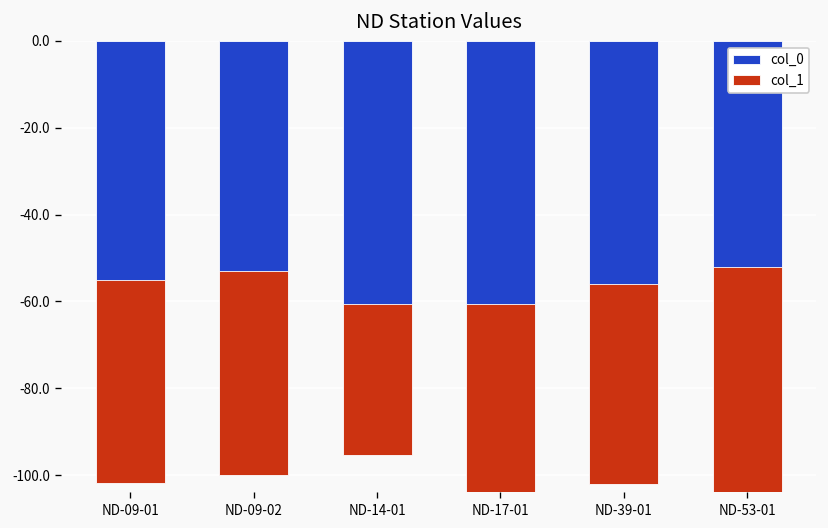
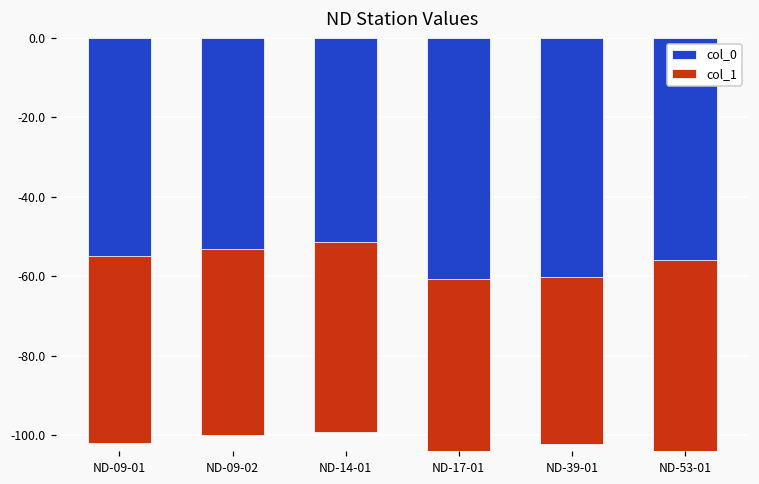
col_0, ND-14-01: -95 -> -99
col_1, ND-14-01: 35 -> 48
col_1, ND-39-01: 46 -> 42
col_1, ND-53-01: 52 -> 48
